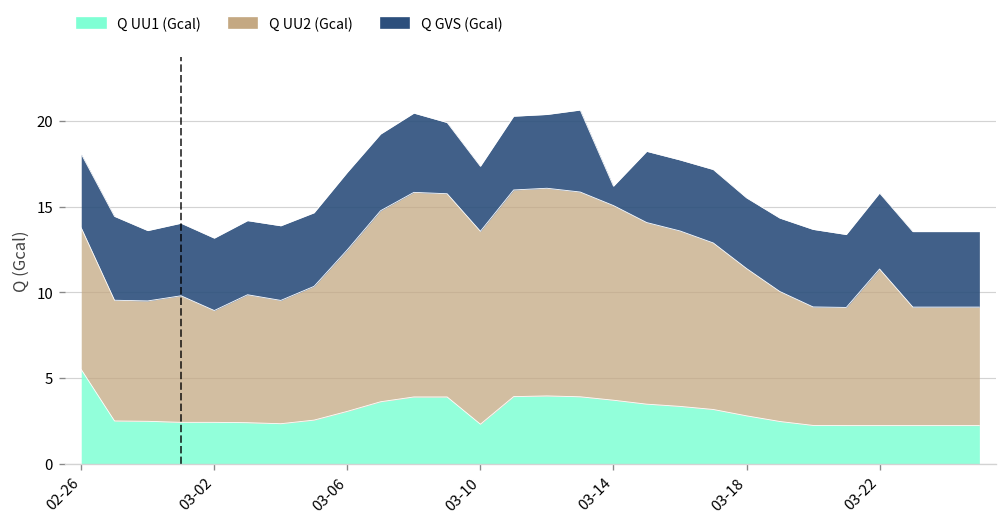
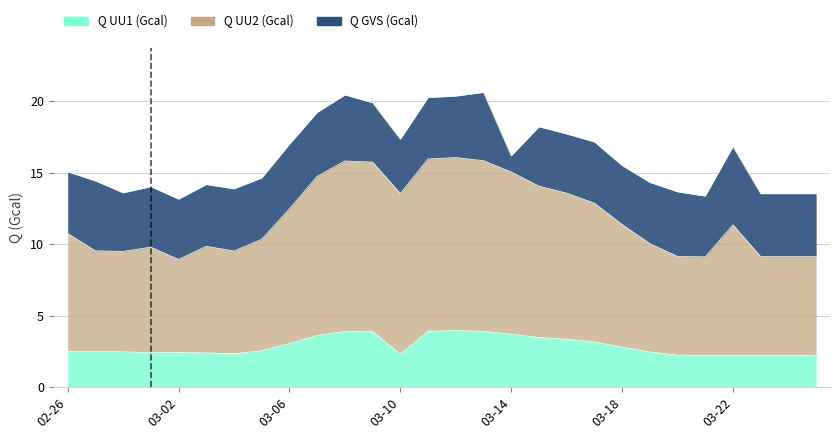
Q UU1 (Gcal), 02-26: 5.5 -> 2.5
Q GVS (Gcal), 03-22: 4.4 -> 5.5
